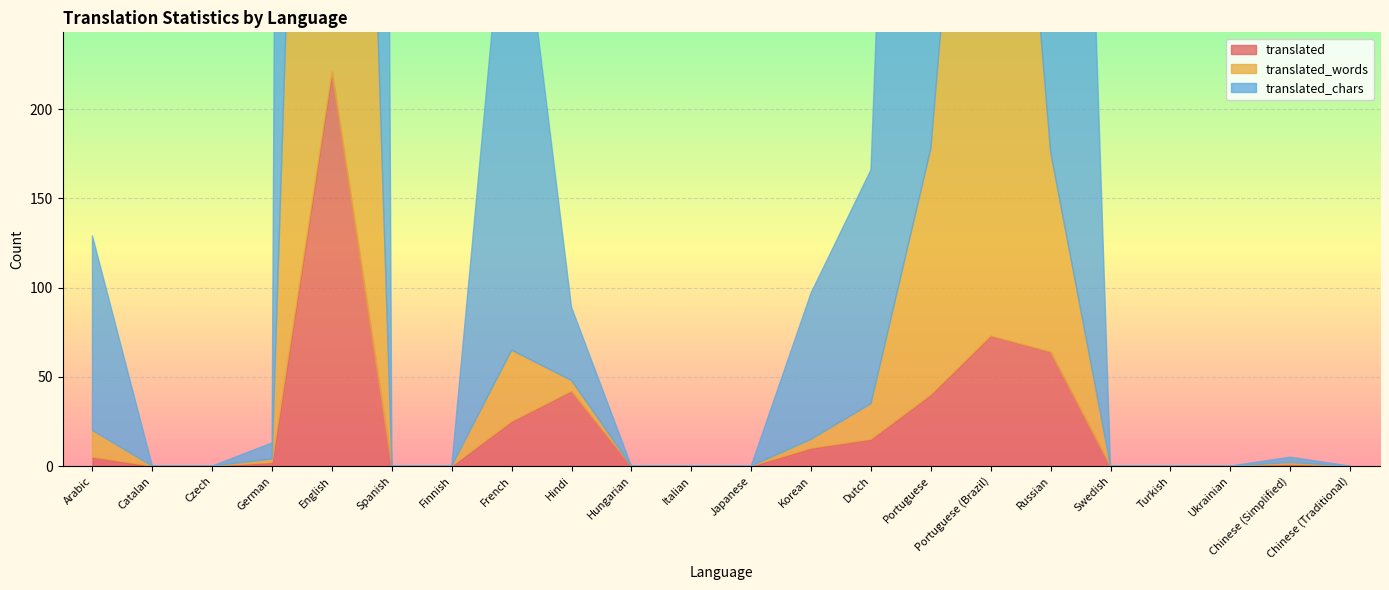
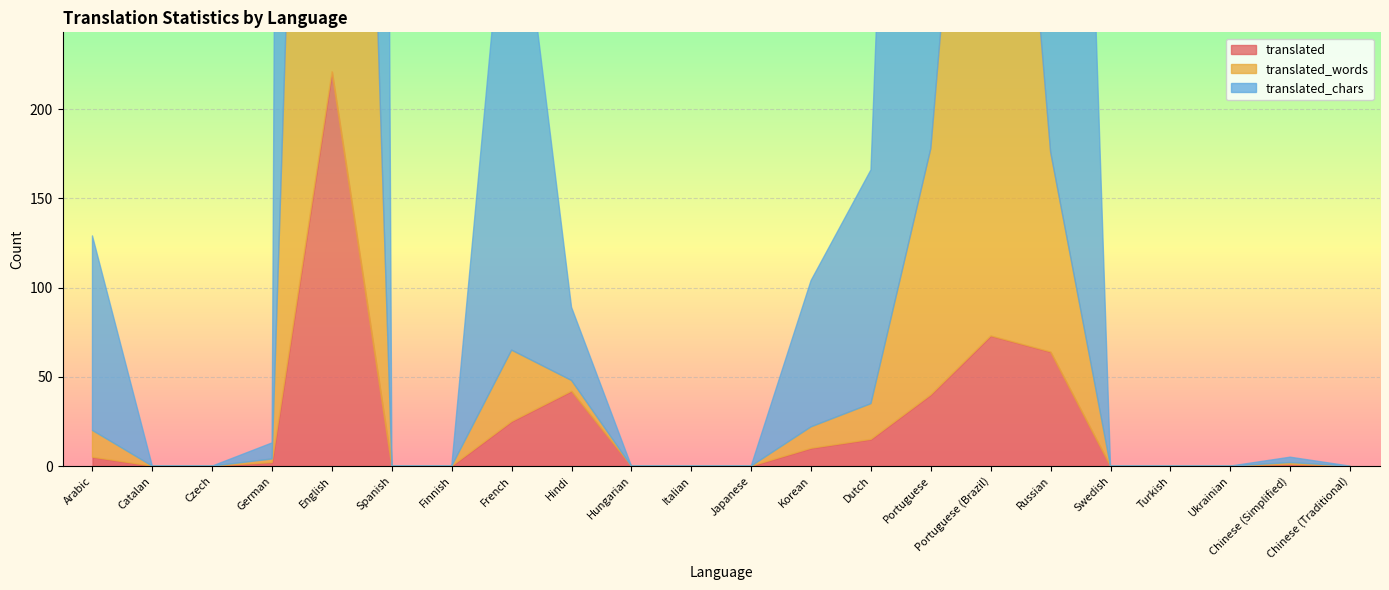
translated_words, Korean: 5 -> 12
